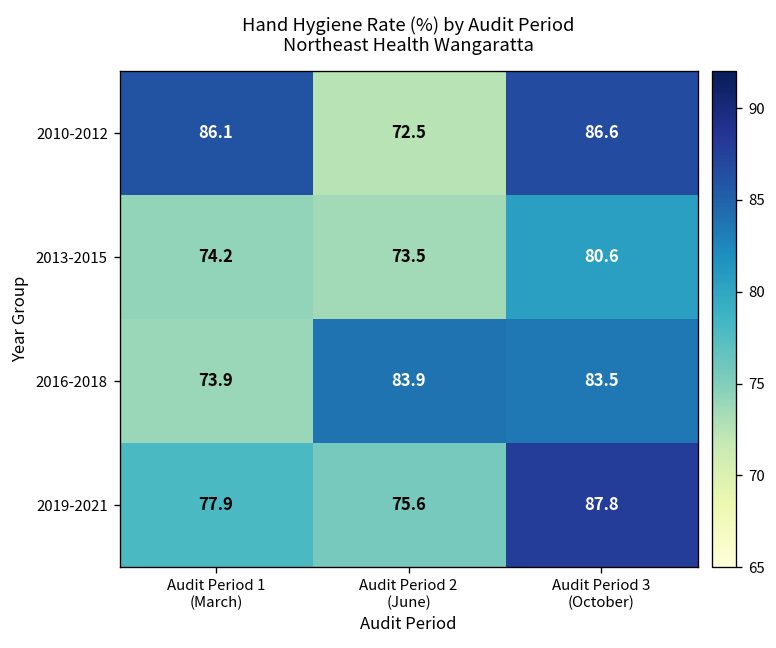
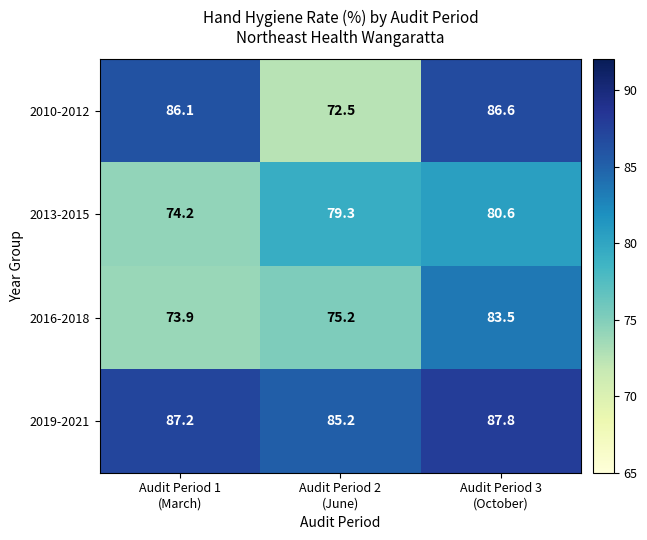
2013-2015, Audit Period 2 (June): 73.5 -> 79.3
2016-2018, Audit Period 2 (June): 83.9 -> 75.2
2019-2021, Audit Period 1 (March): 77.9 -> 87.2
2019-2021, Audit Period 2 (June): 75.6 -> 85.2
